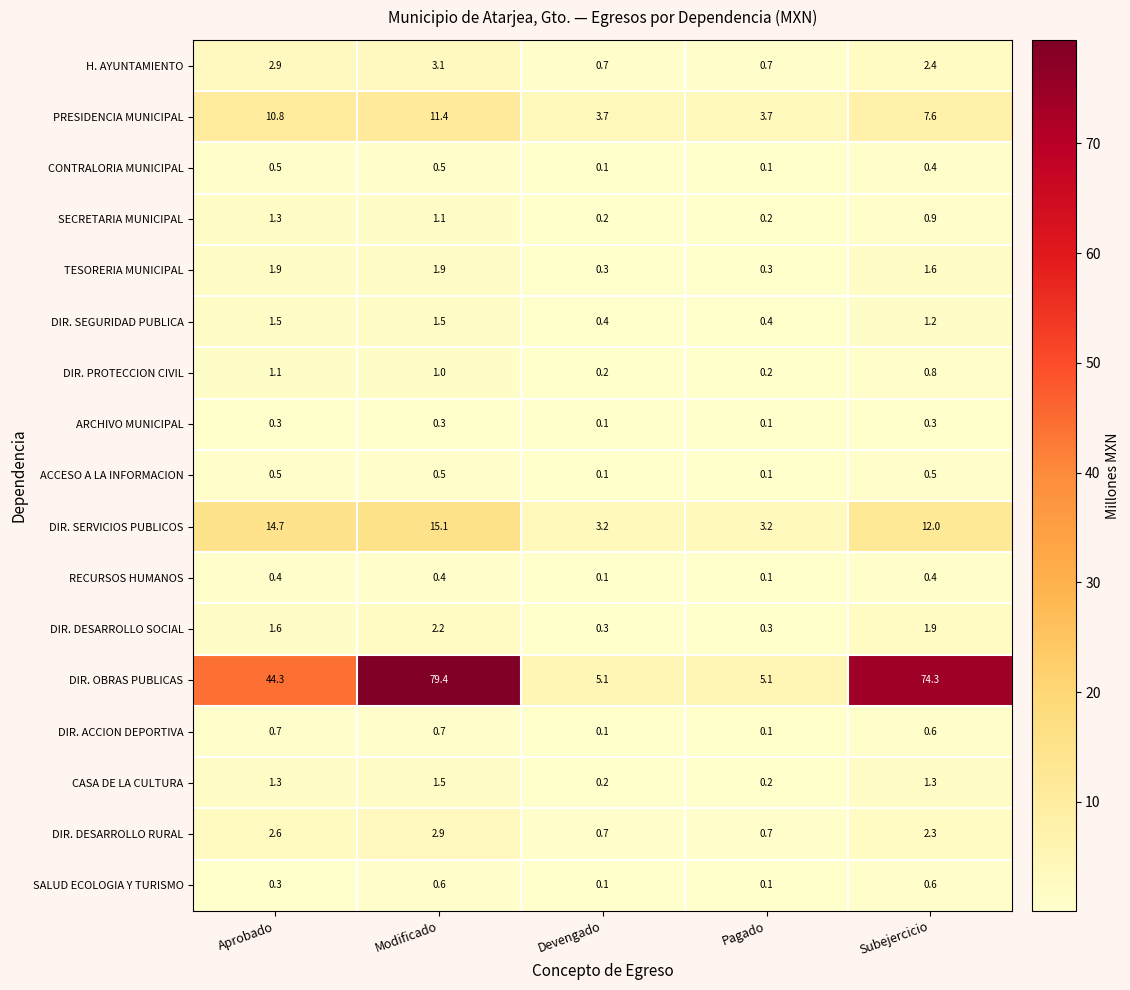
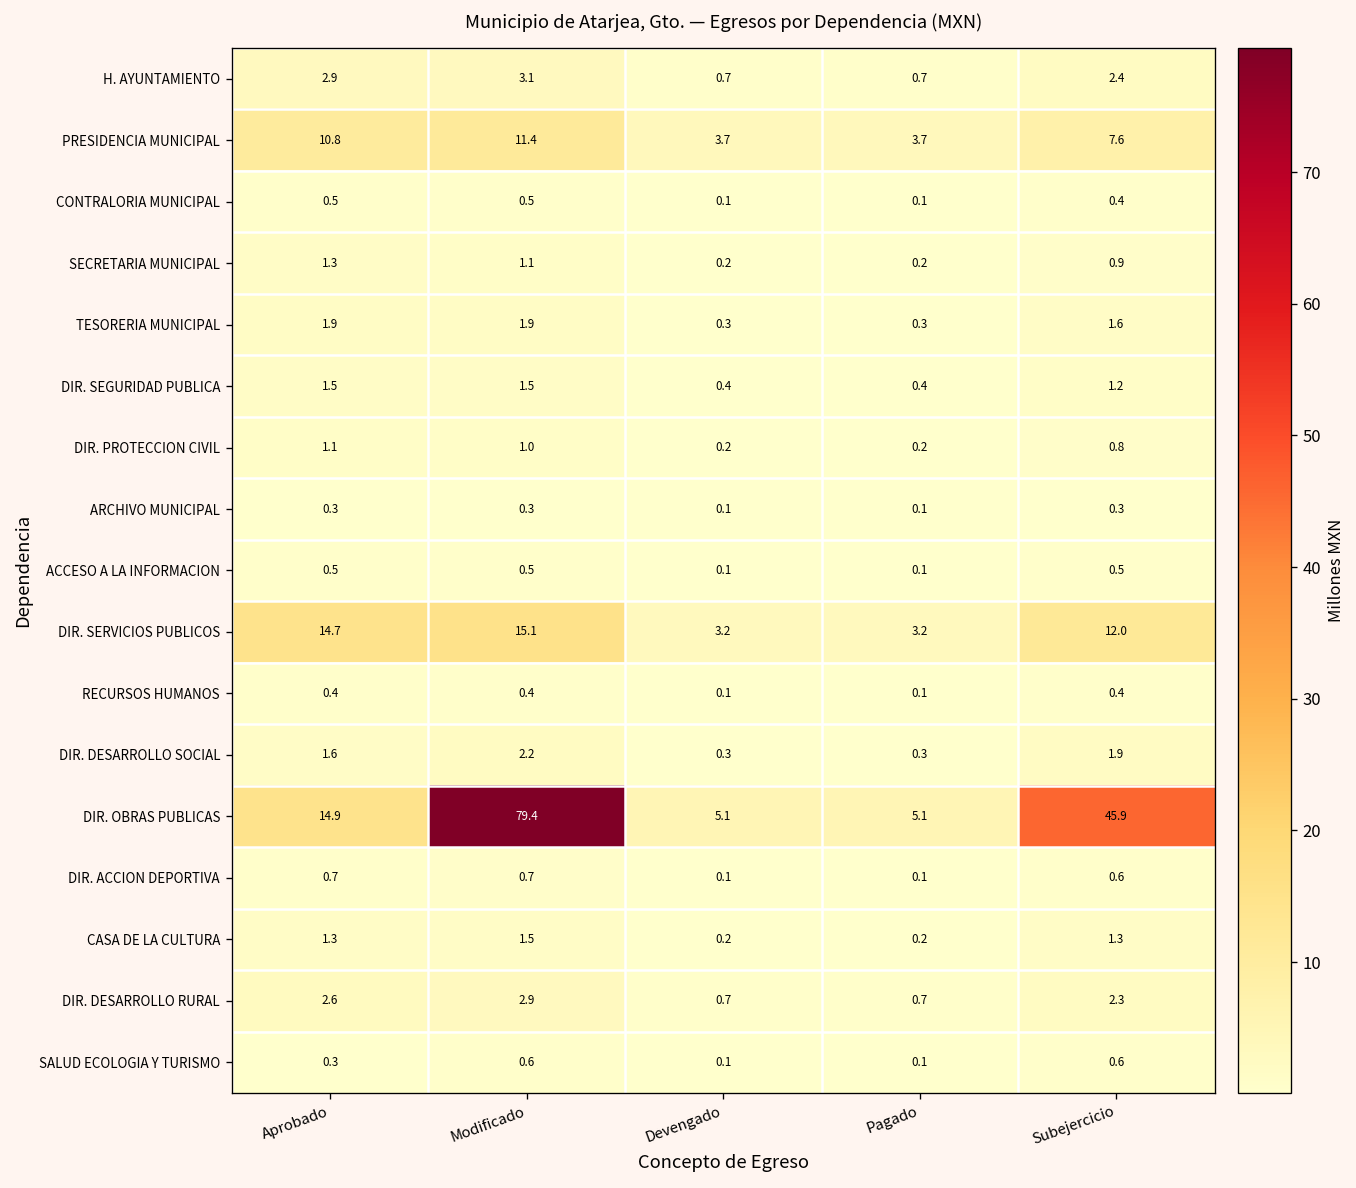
DIR. OBRAS PUBLICAS, Aprobado: 44.3 -> 14.9
DIR. OBRAS PUBLICAS, Subejercicio: 74.3 -> 45.9
